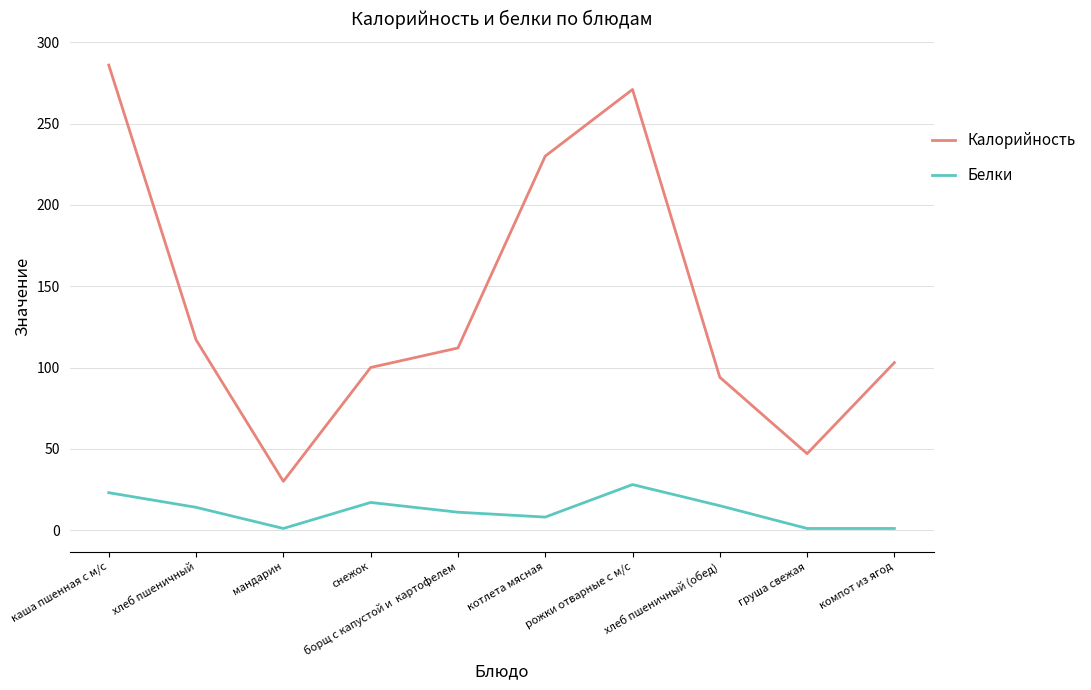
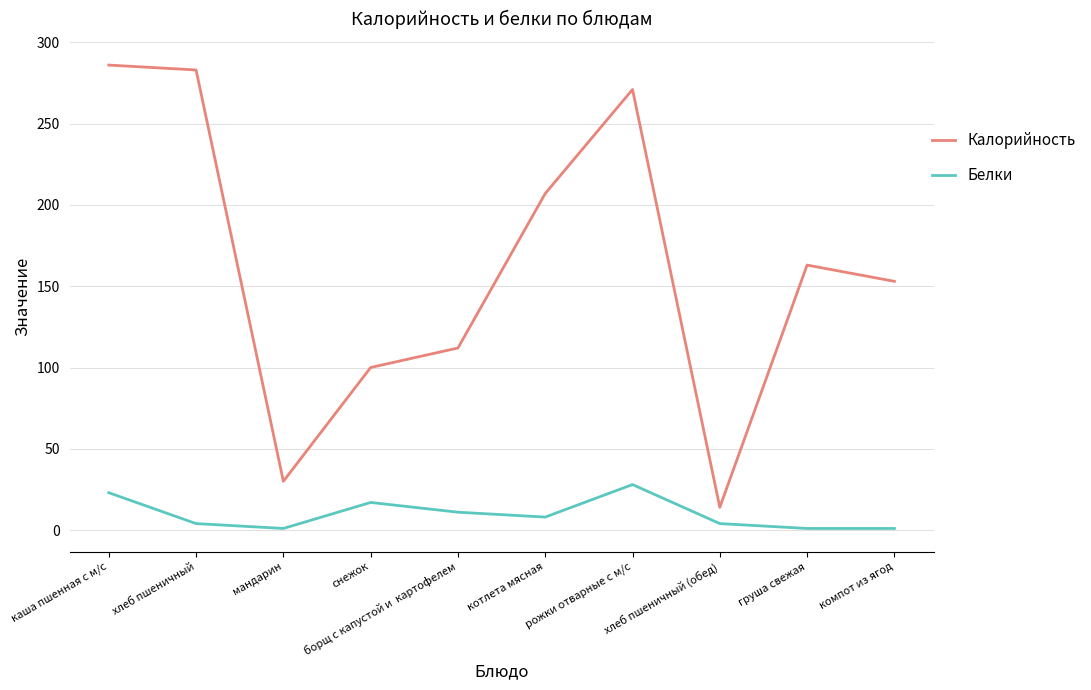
Калорийность, хлеб пшеничный: 117 -> 283
Белки, хлеб пшеничный: 14 -> 4
Калорийность, котлета мясная: 230 -> 207
Калорийность, хлеб пшеничный (обед): 94 -> 14
Белки, хлеб пшеничный (обед): 15 -> 4
Калорийность, груша свежая: 47 -> 163
Калорийность, компот из ягод: 103 -> 153
